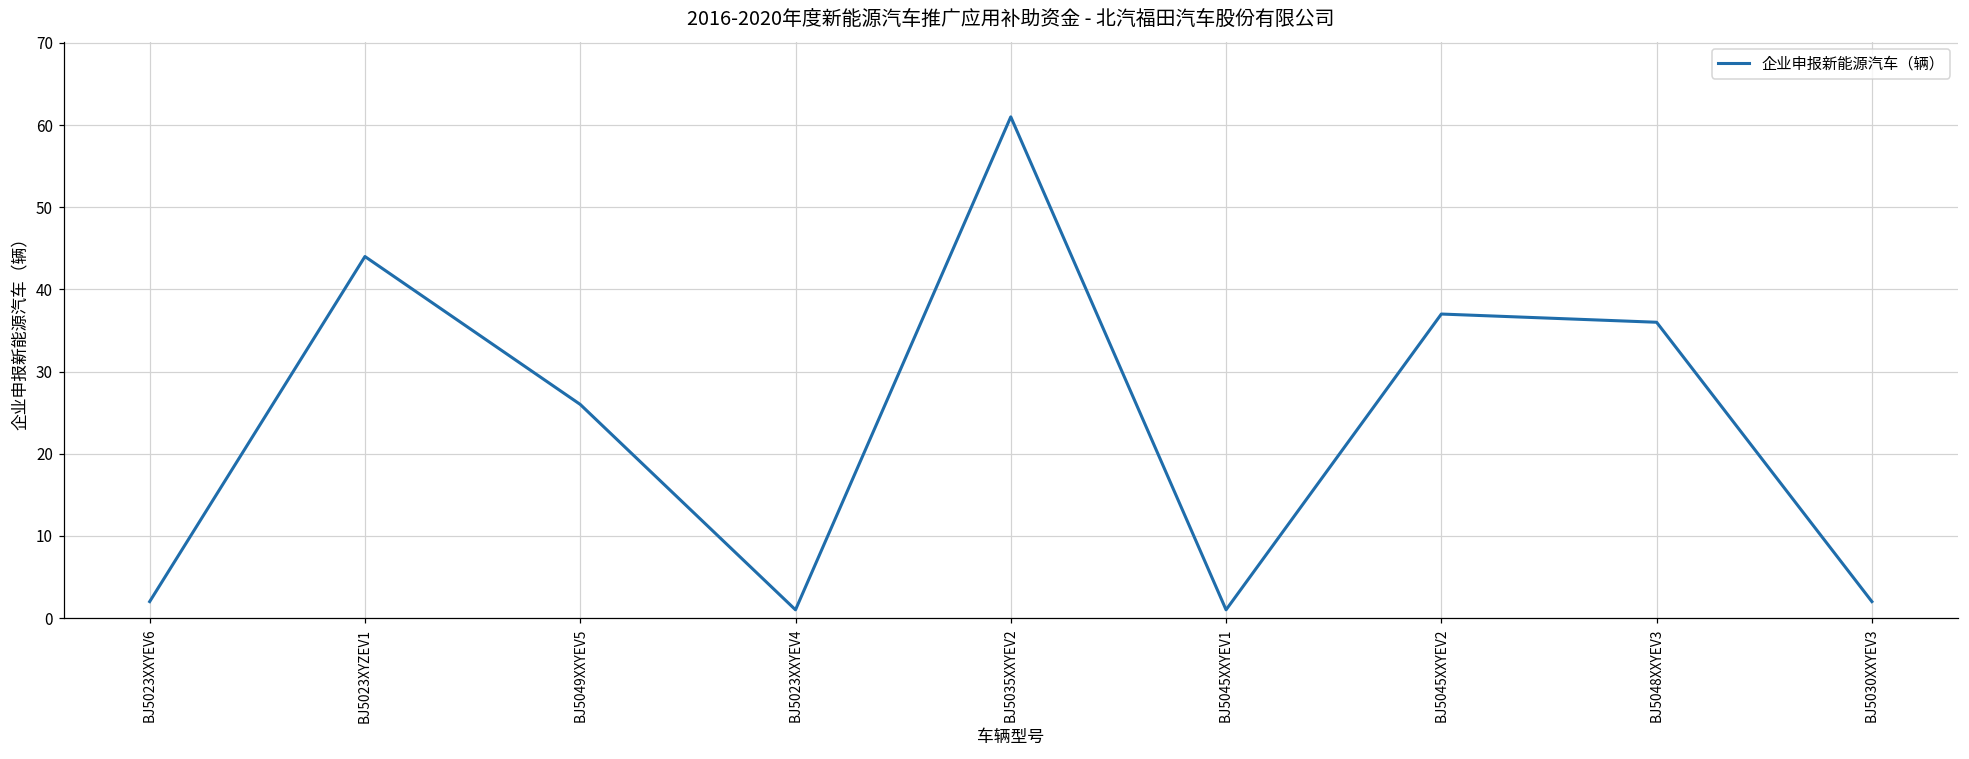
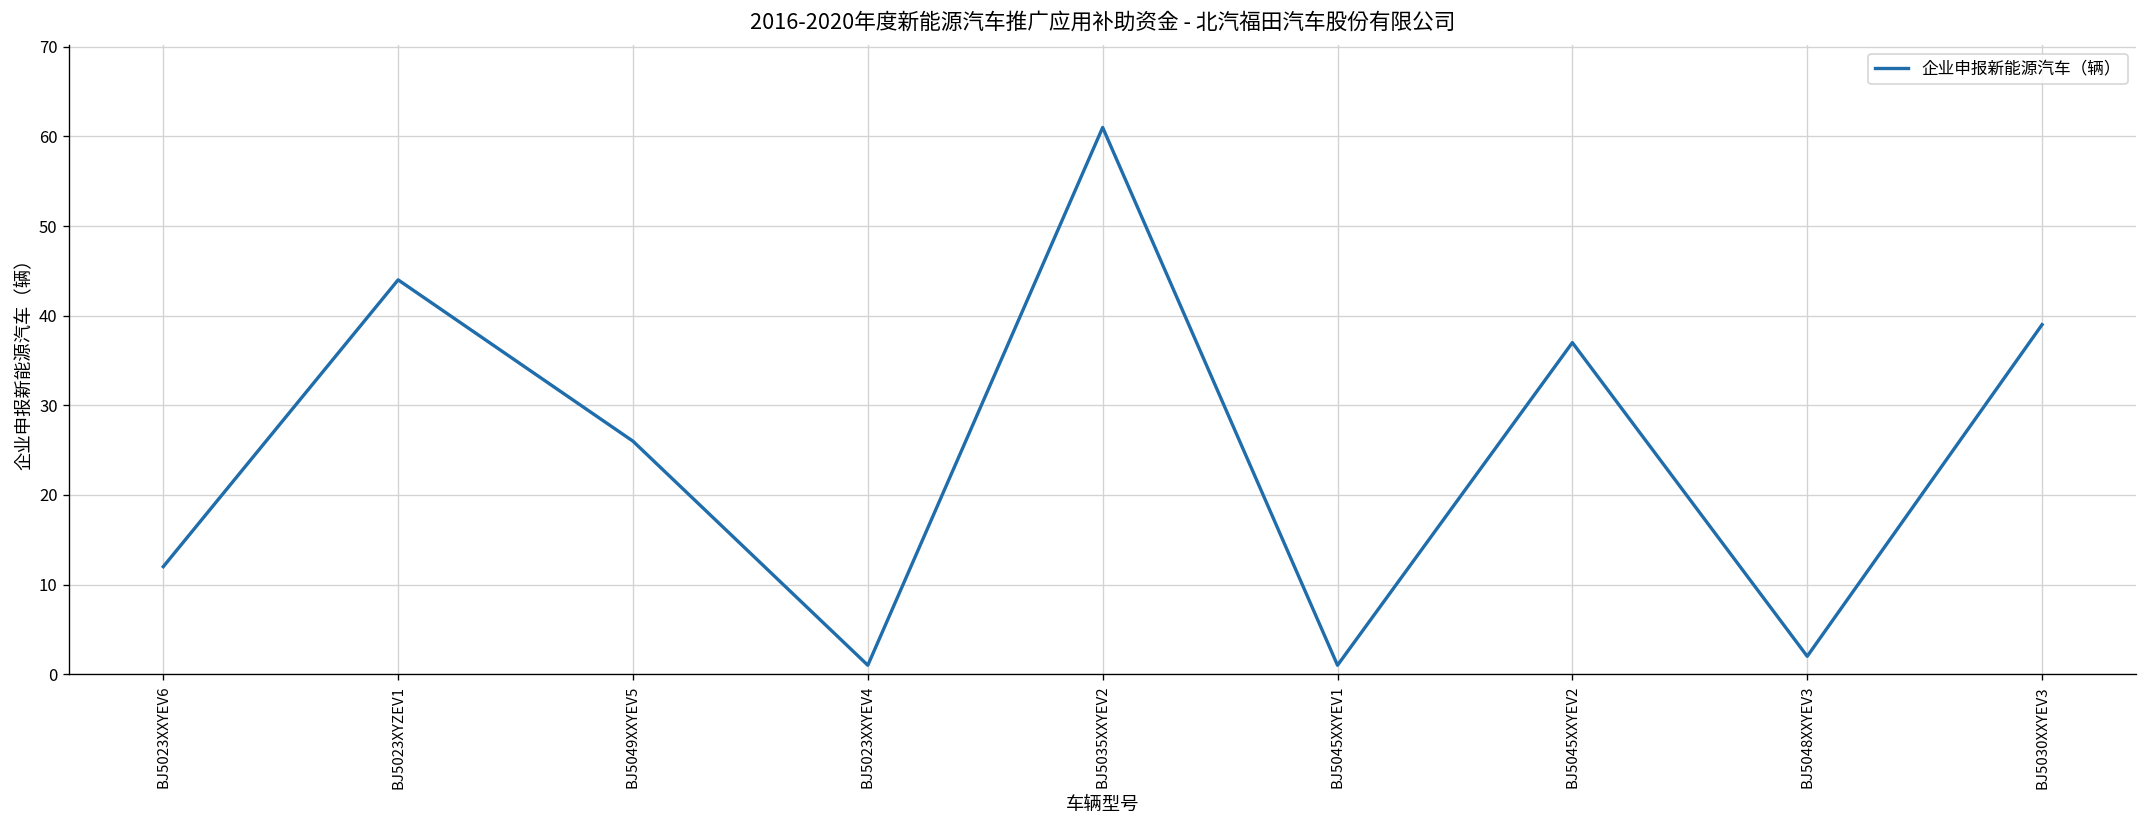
BJ5023XXYEV6: 2 -> 12
BJ5048XXYEV3: 36 -> 2
BJ5030XXYEV3: 2 -> 39
